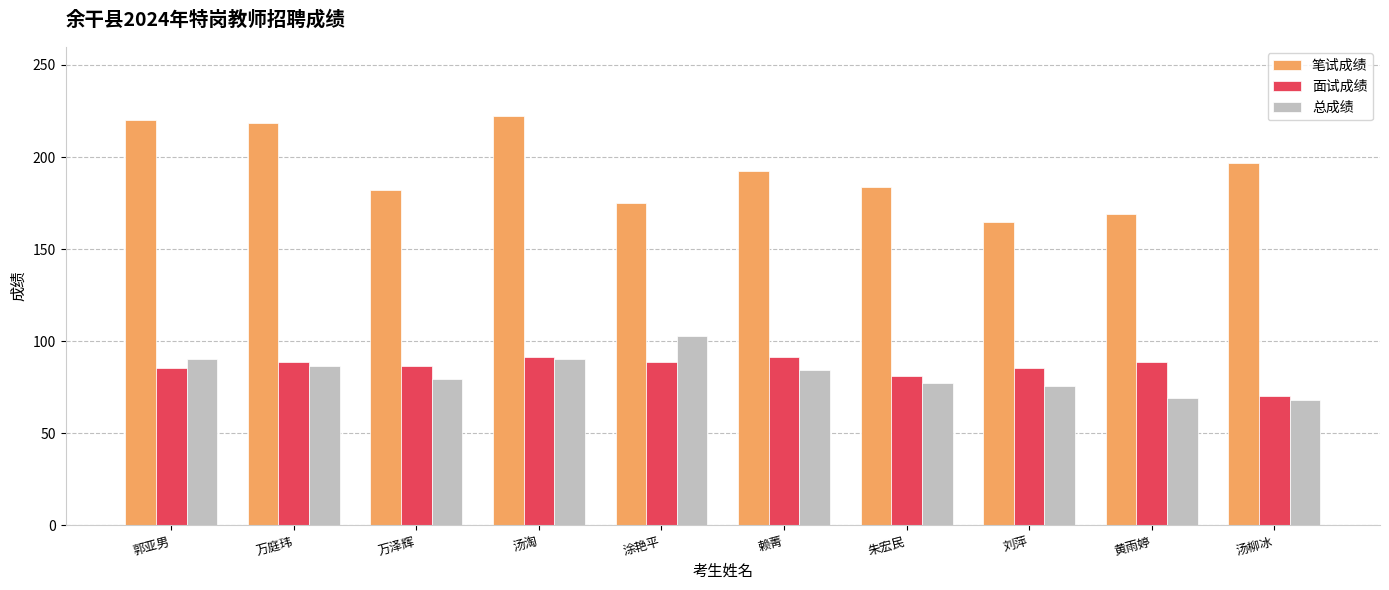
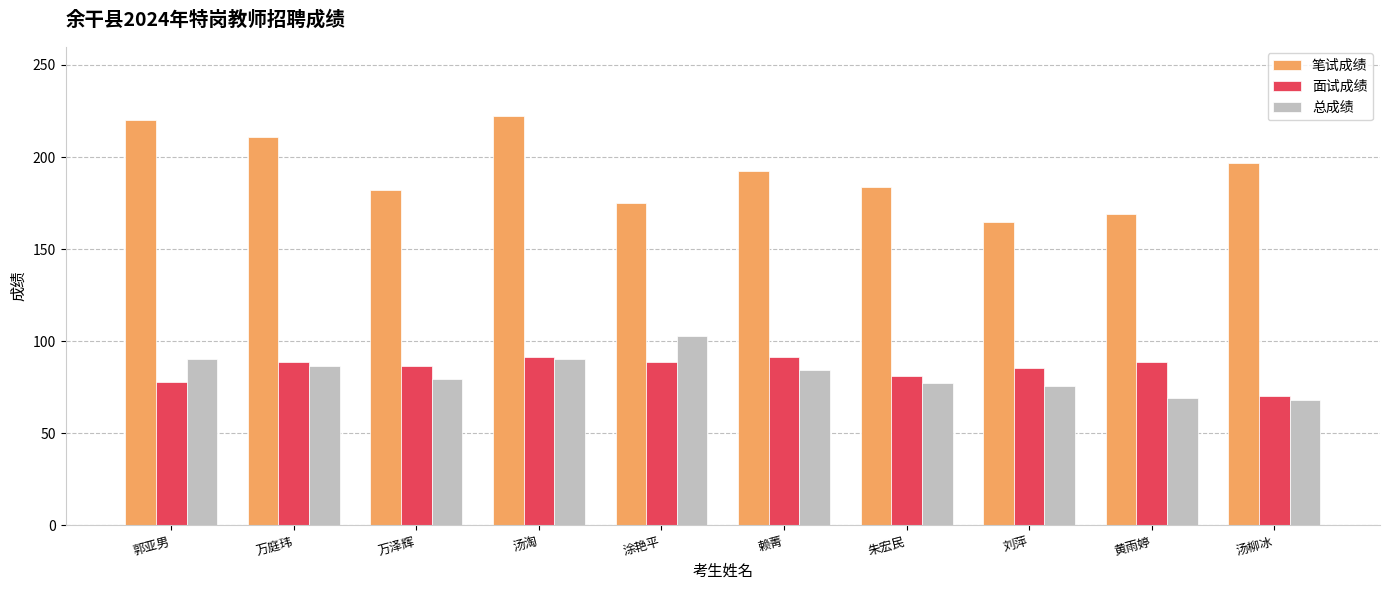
面试成绩, 郭亚男: 86 -> 78
笔试成绩, 万庭玮: 219 -> 211
